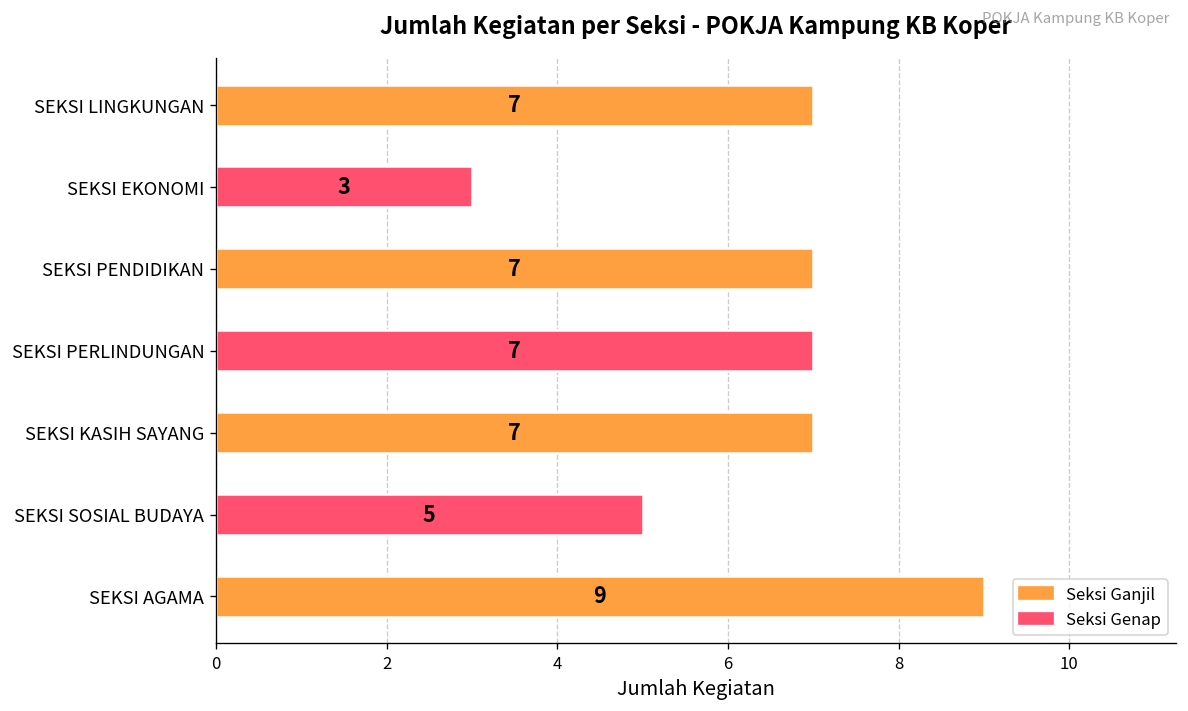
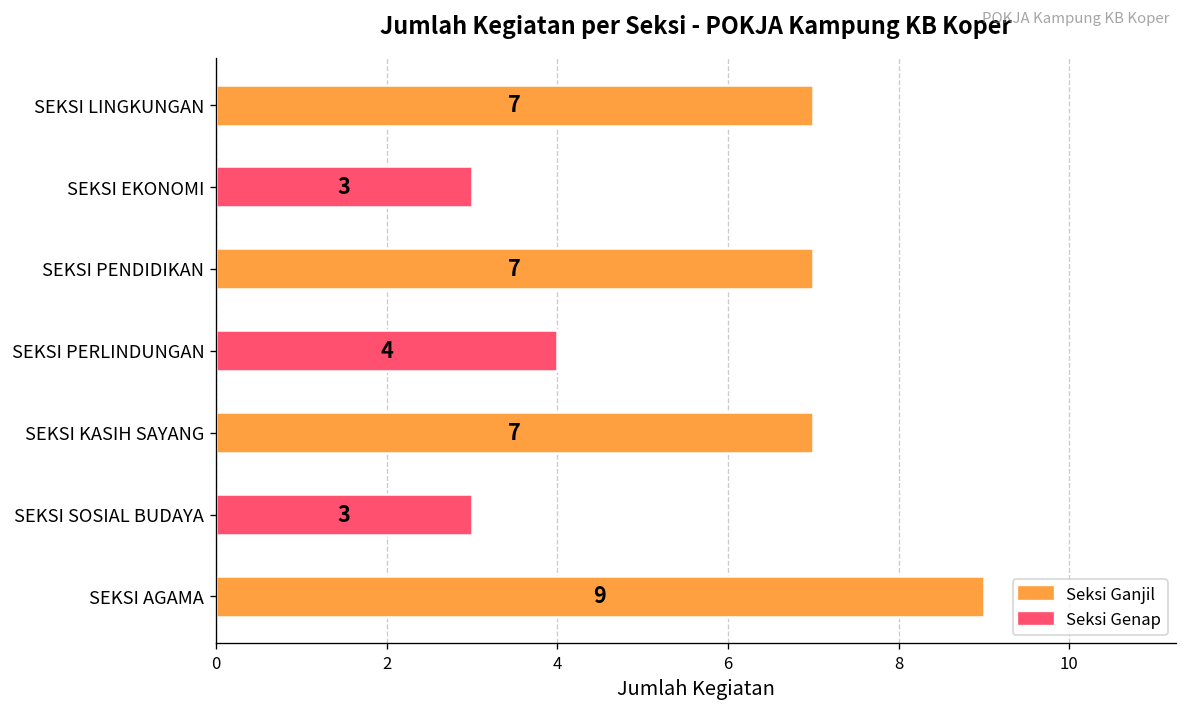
SEKSI PERLINDUNGAN: 7 -> 4
SEKSI SOSIAL BUDAYA: 5 -> 3
